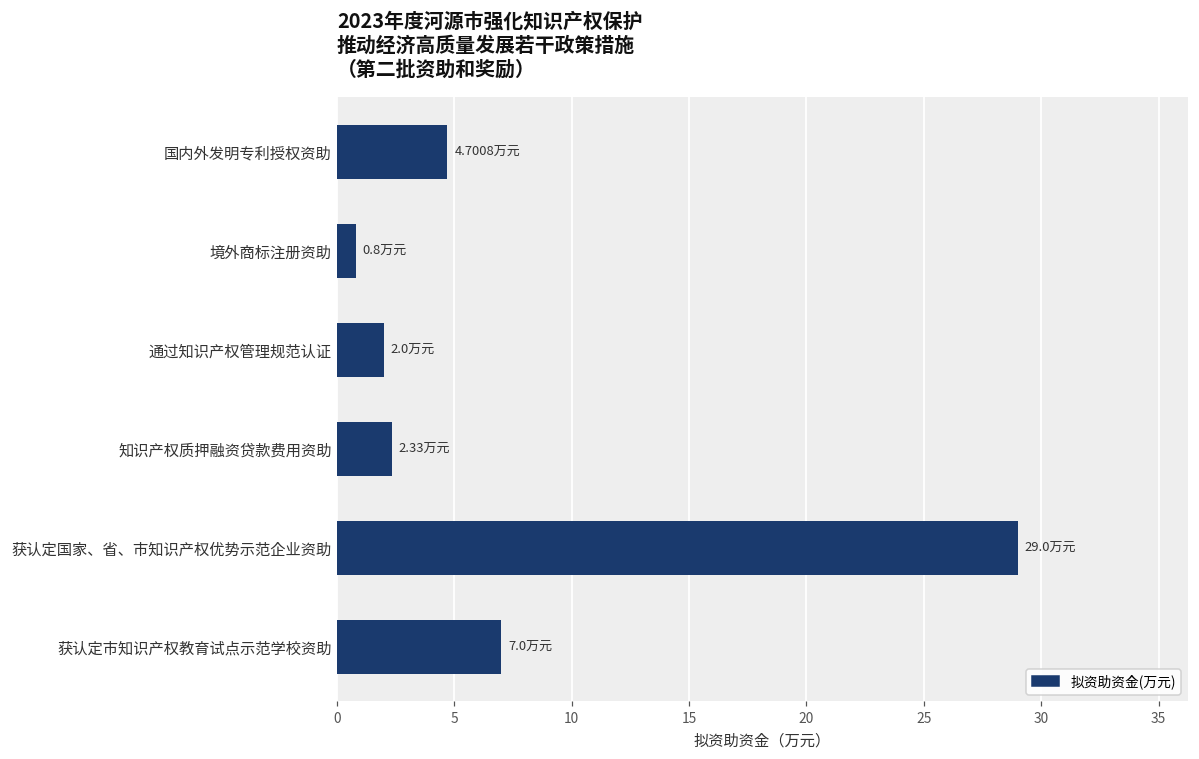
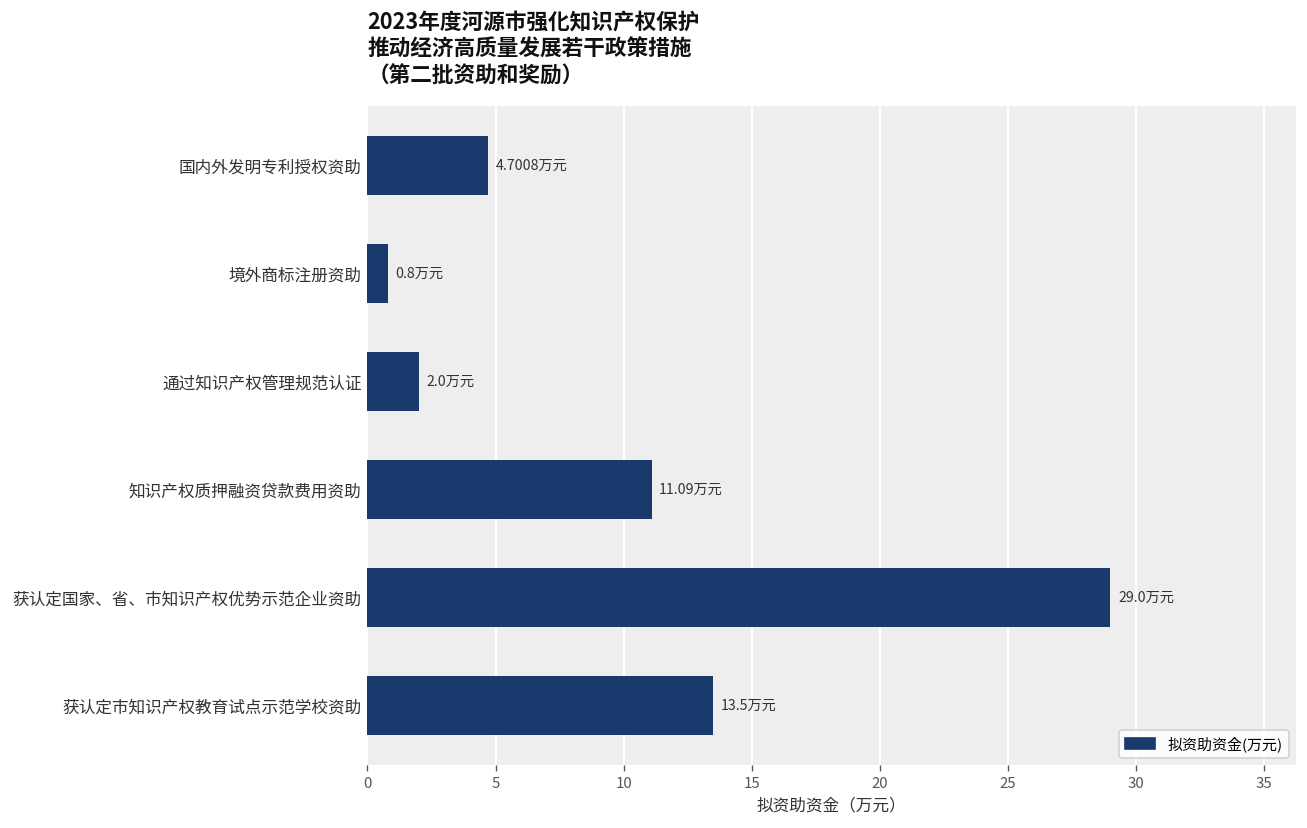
知识产权质押融资贷款费用资助: 2.33 -> 11.09
获认定市知识产权教育试点示范学校资助: 7.0 -> 13.5
